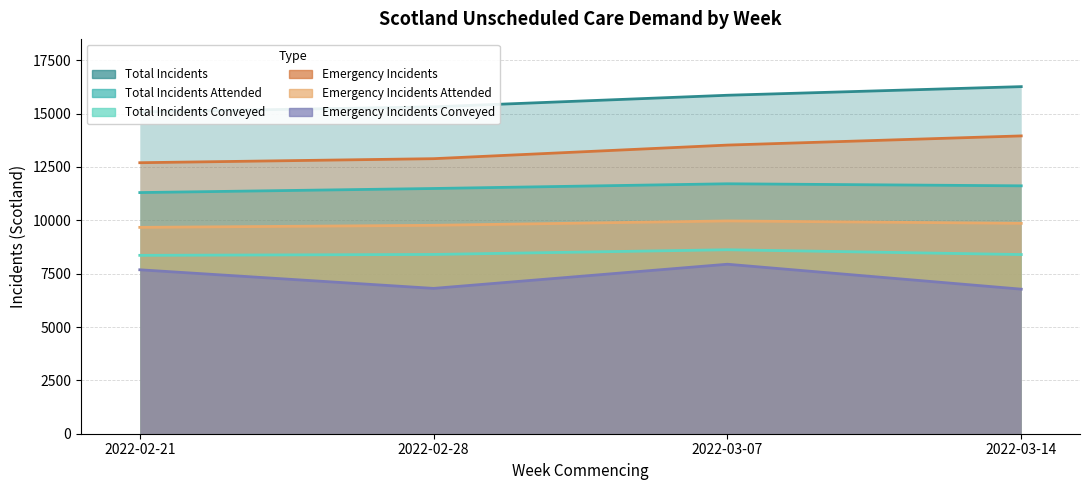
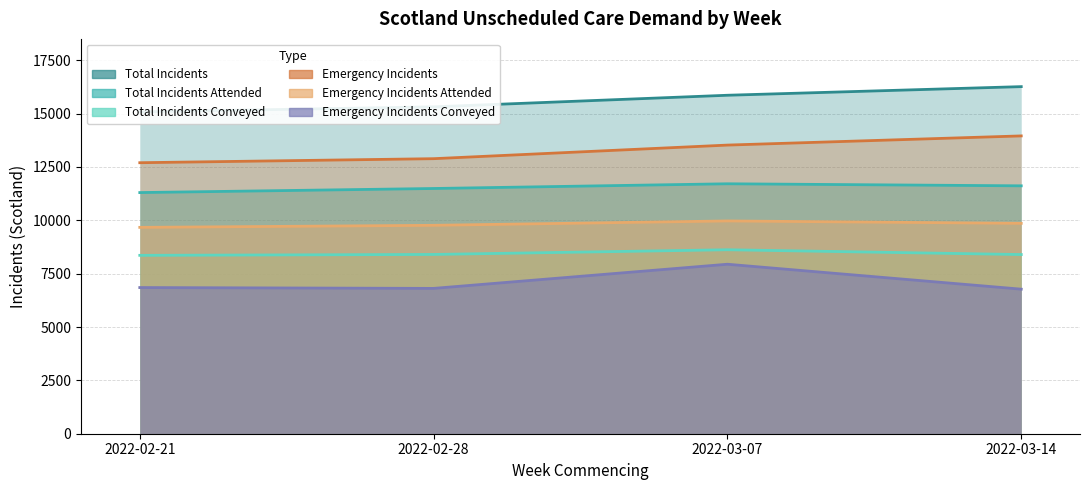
Emergency Incidents Conveyed, 2022-02-21: 7700 -> 6800
